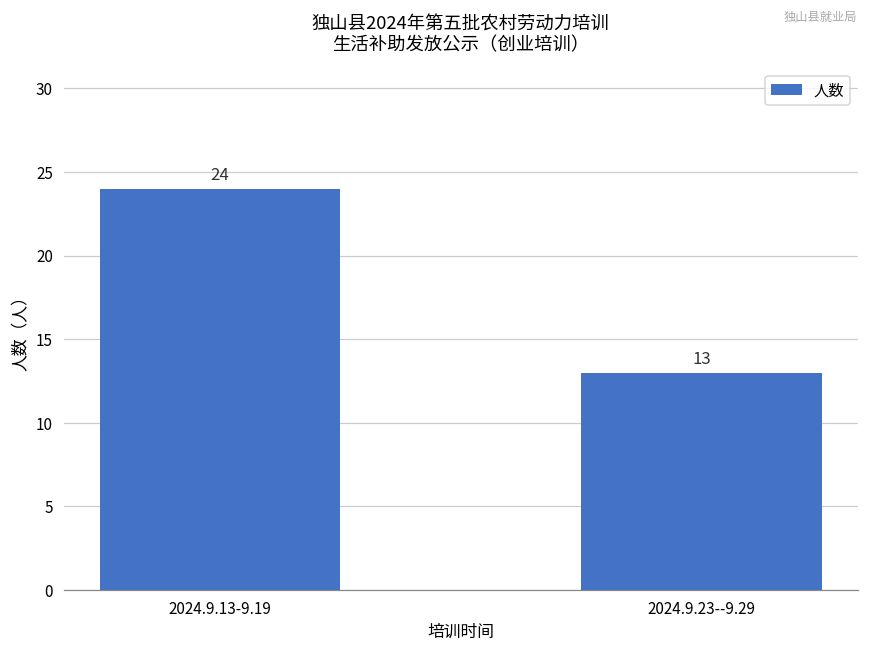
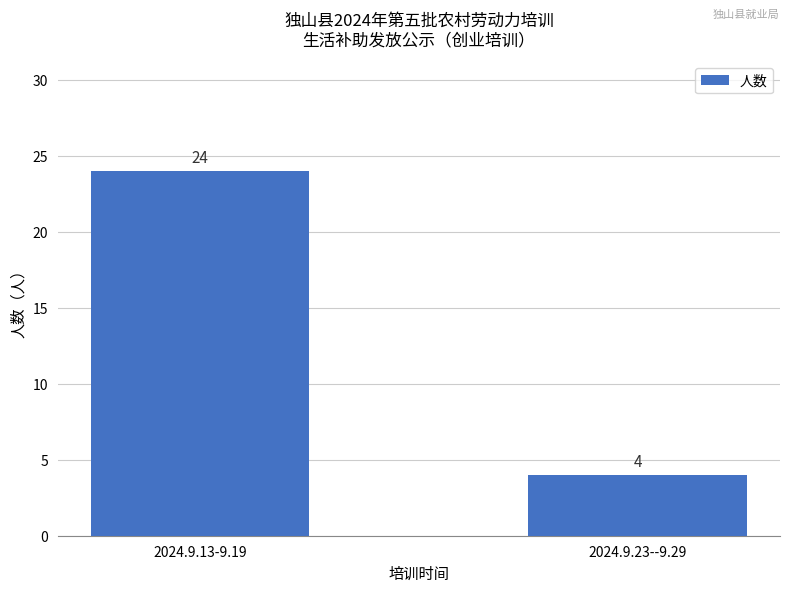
2024.9.23--9.29: 13 -> 4
